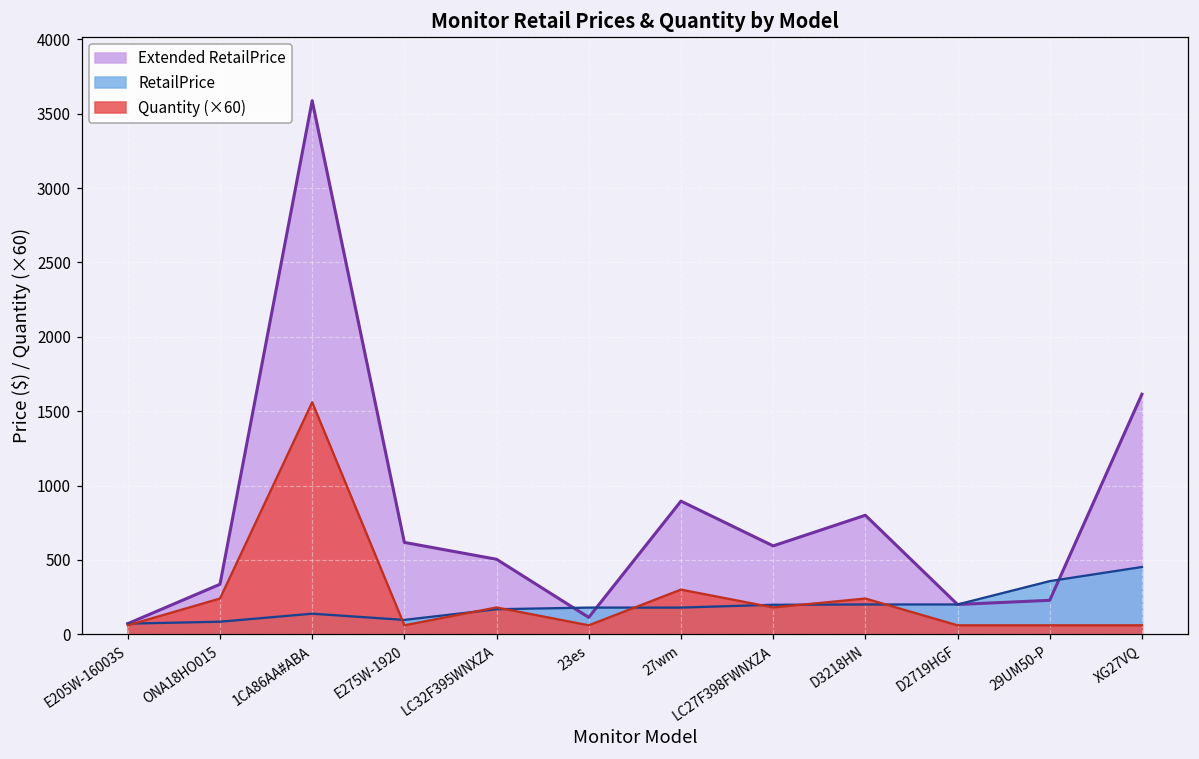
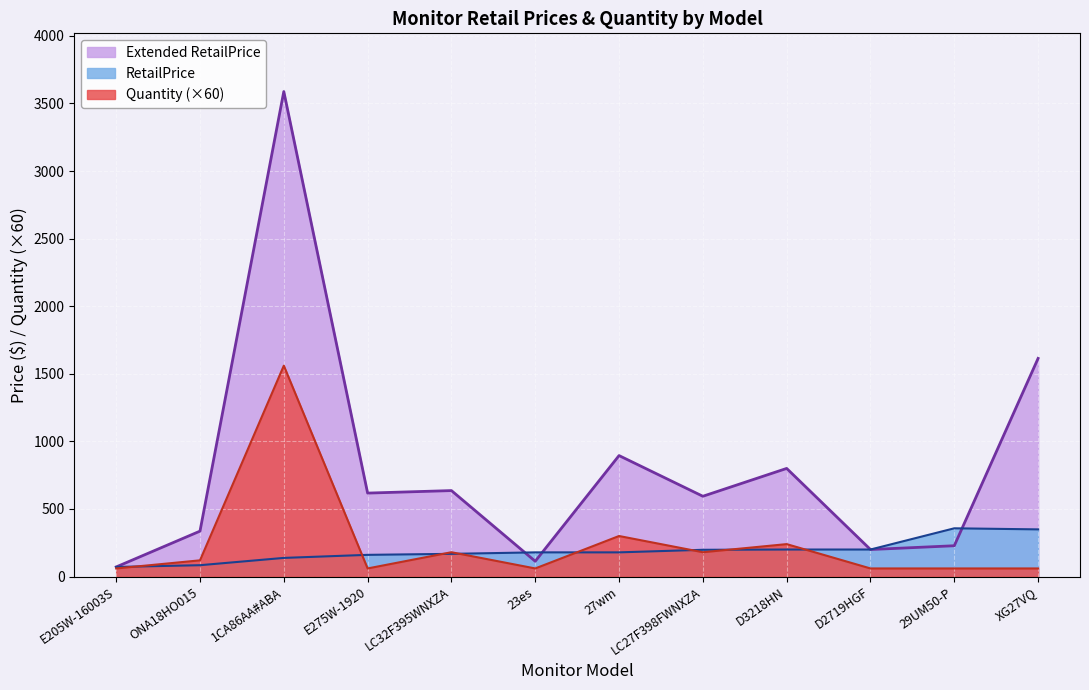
Quantity (×60), ONA18HO015: 240 -> 120
RetailPrice, E275W-1920: 100 -> 160
Extended RetailPrice, LC32F395WNXZA: 500 -> 640
RetailPrice, XG27VQ: 450 -> 350
